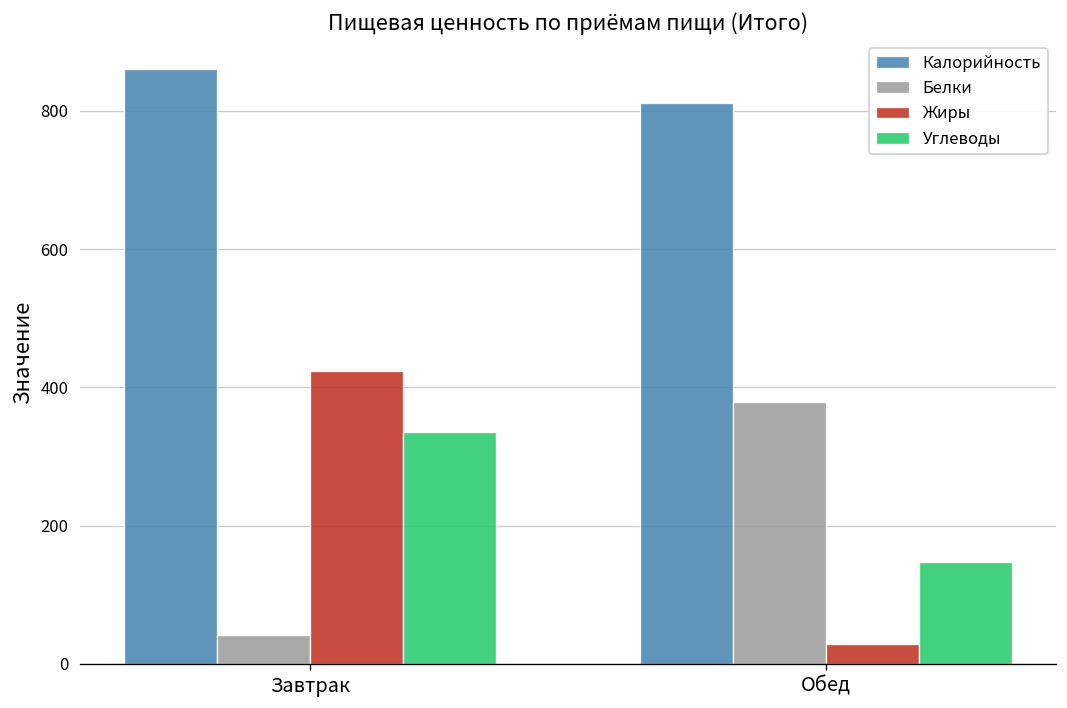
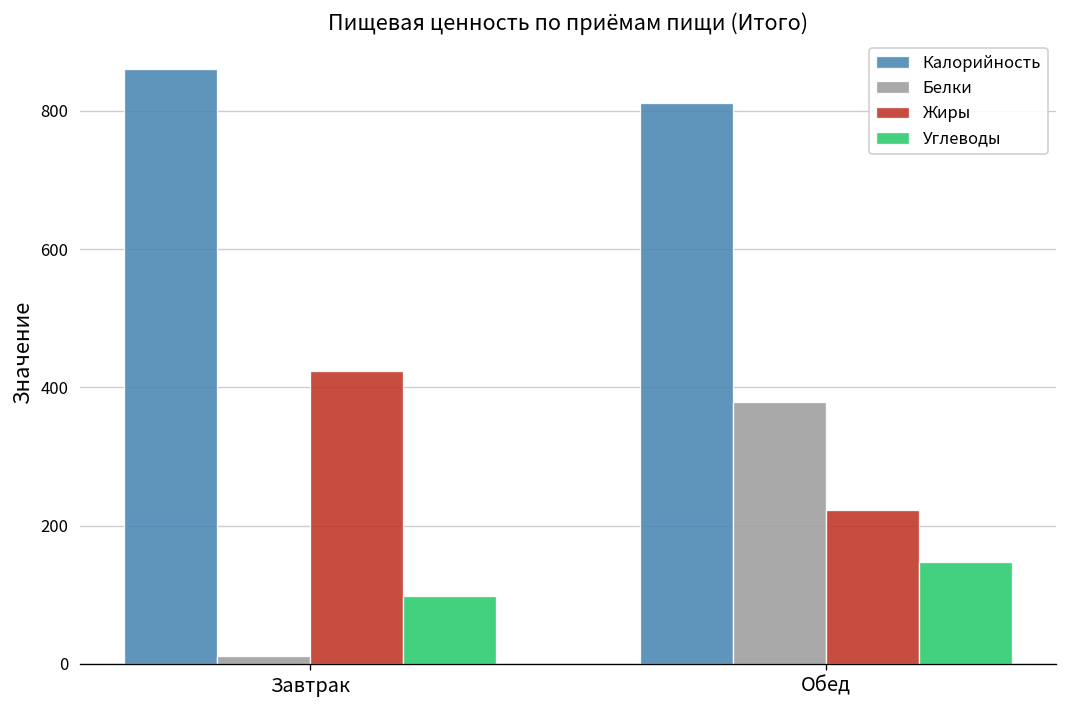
Белки, Завтрак: 40 -> 10
Углеводы, Завтрак: 340 -> 100
Жиры, Обед: 30 -> 220
